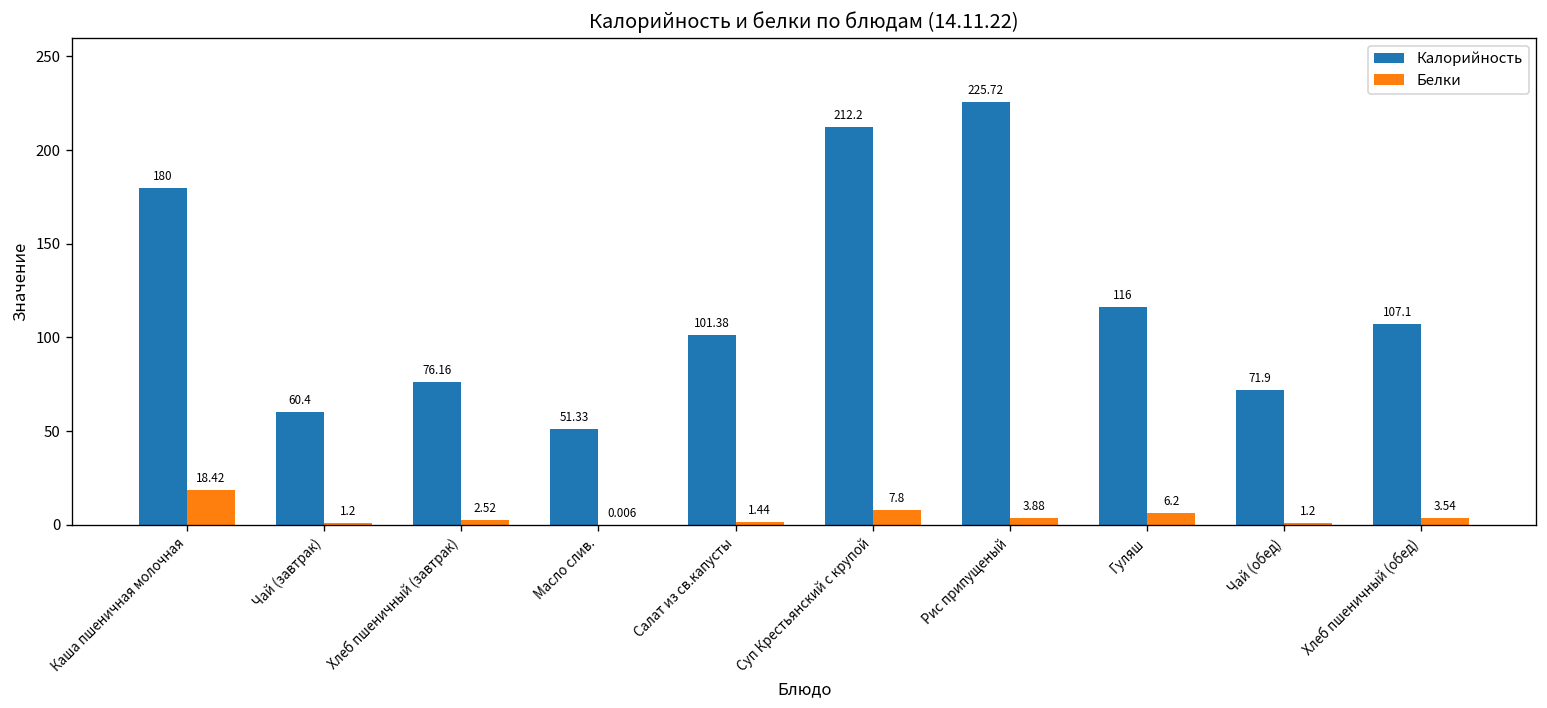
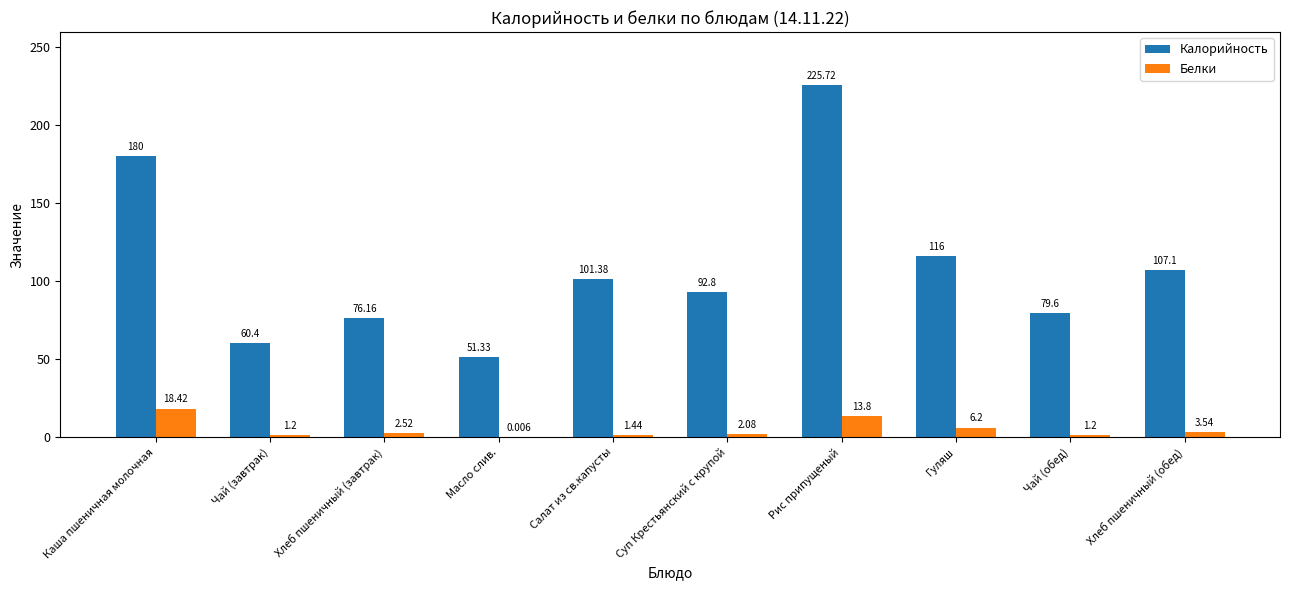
Калорийность, Суп Крестьянский с крупой: 212.2 -> 92.8
Белки, Суп Крестьянский с крупой: 7.8 -> 2.08
Белки, Рис припущеный: 3.88 -> 13.8
Калорийность, Чай (обед): 71.9 -> 79.6
